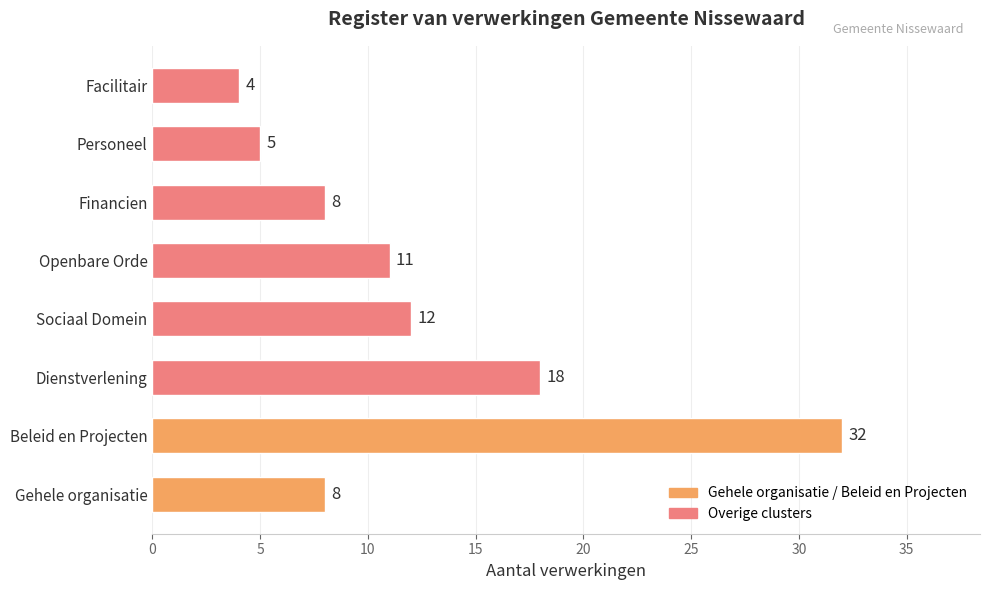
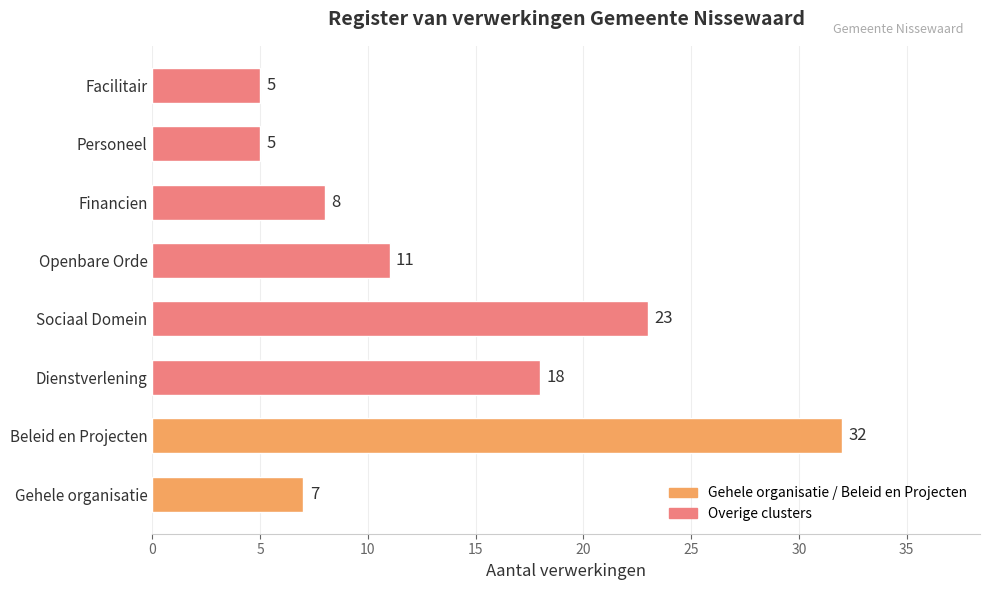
Facilitair: 4 -> 5
Sociaal Domein: 12 -> 23
Gehele organisatie: 8 -> 7
